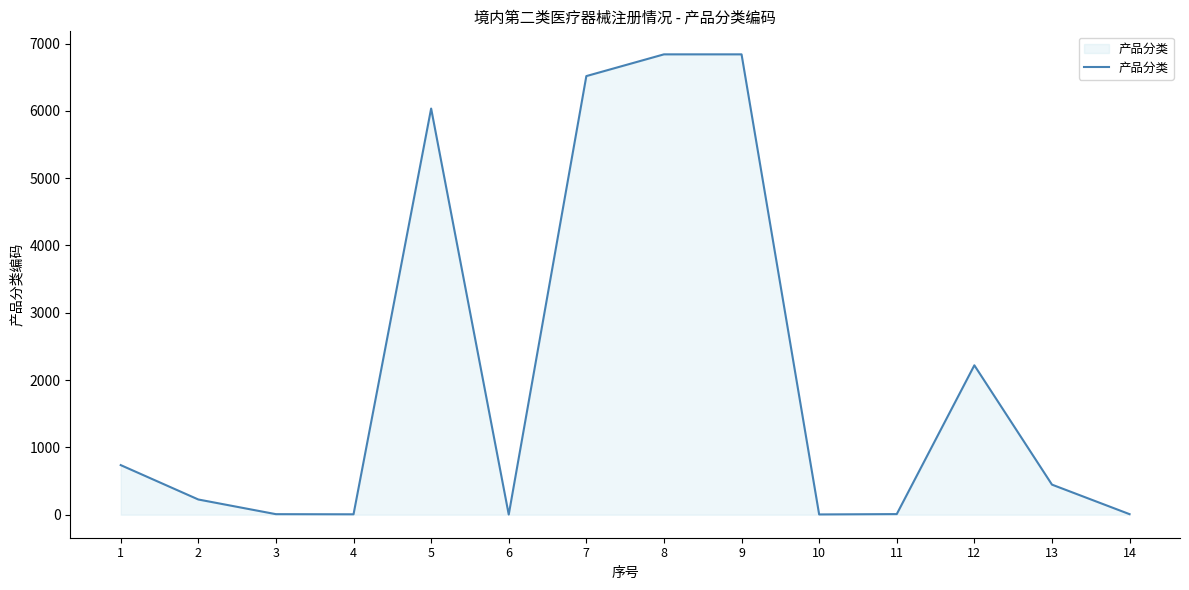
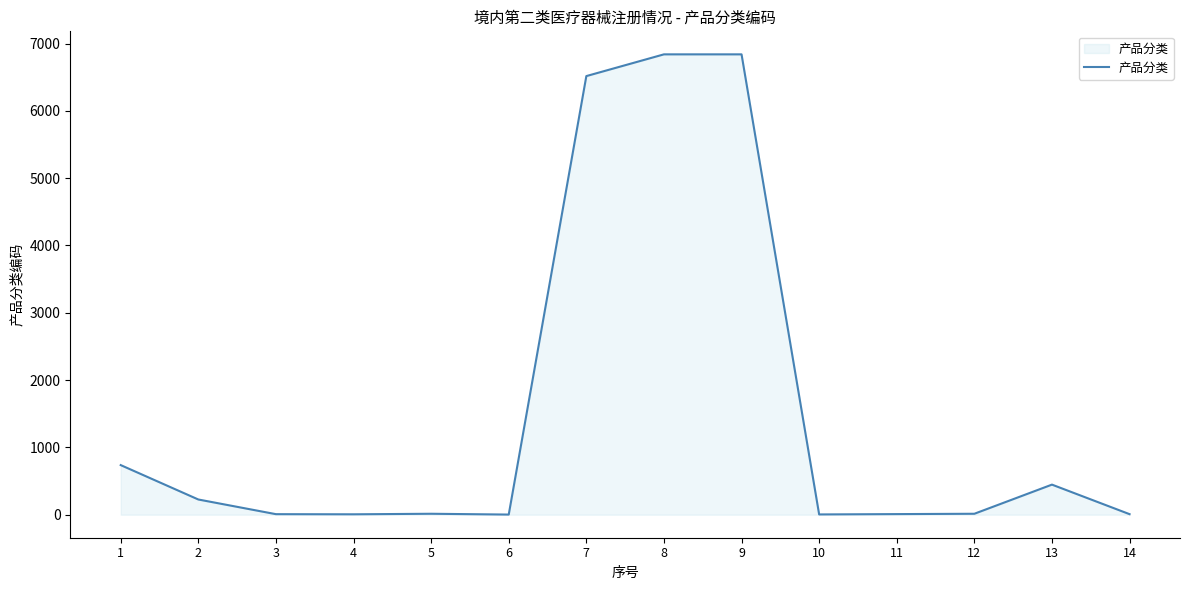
5: 6000 -> 0
12: 2200 -> 0
